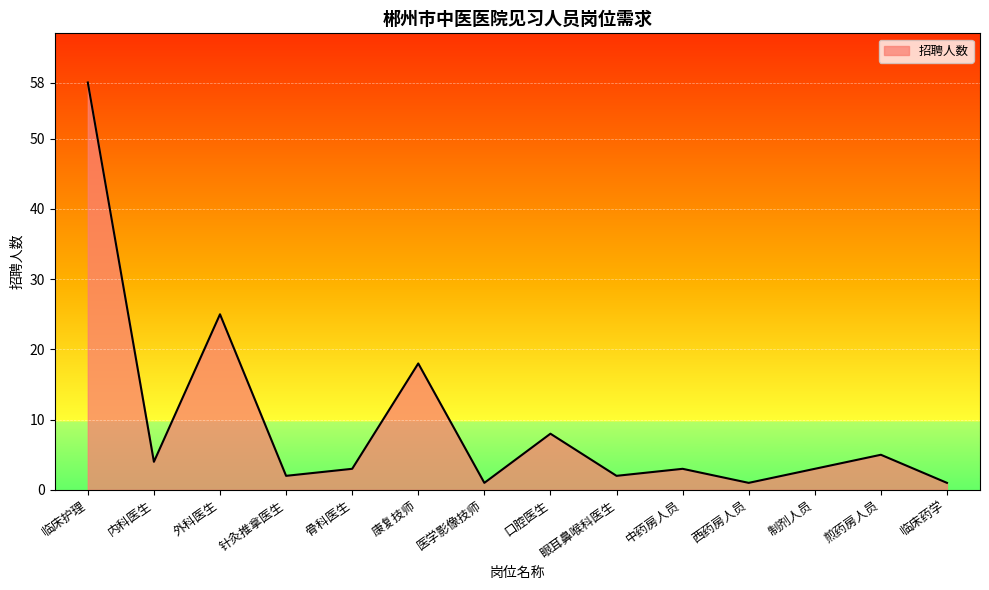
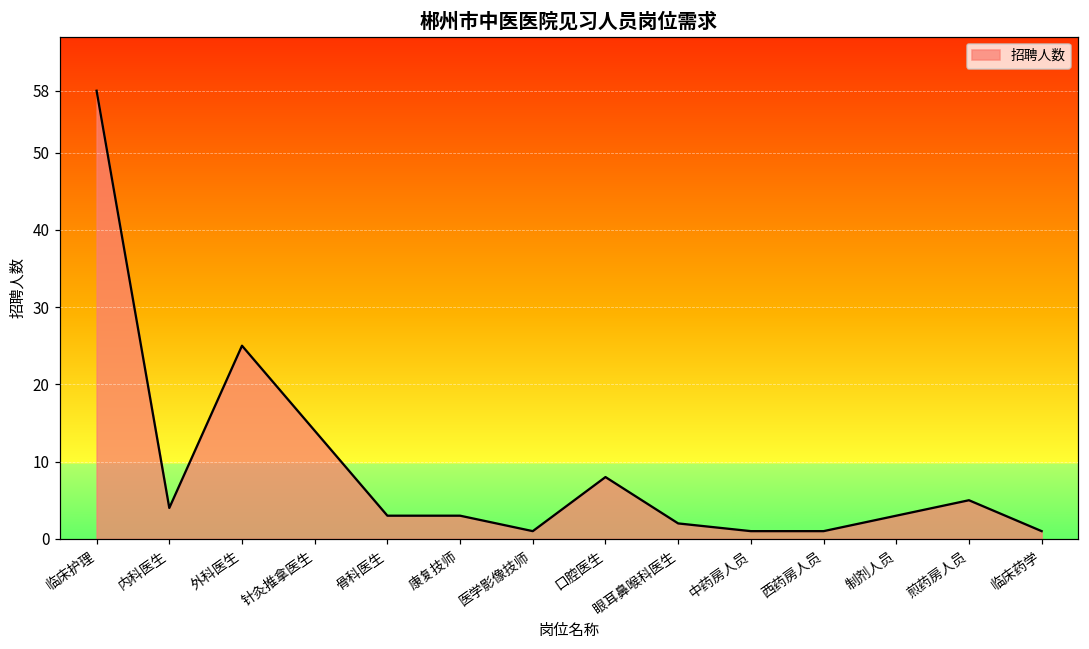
针灸推拿医生: 2 -> 14
康复技师: 18 -> 3
中药房人员: 3 -> 1
